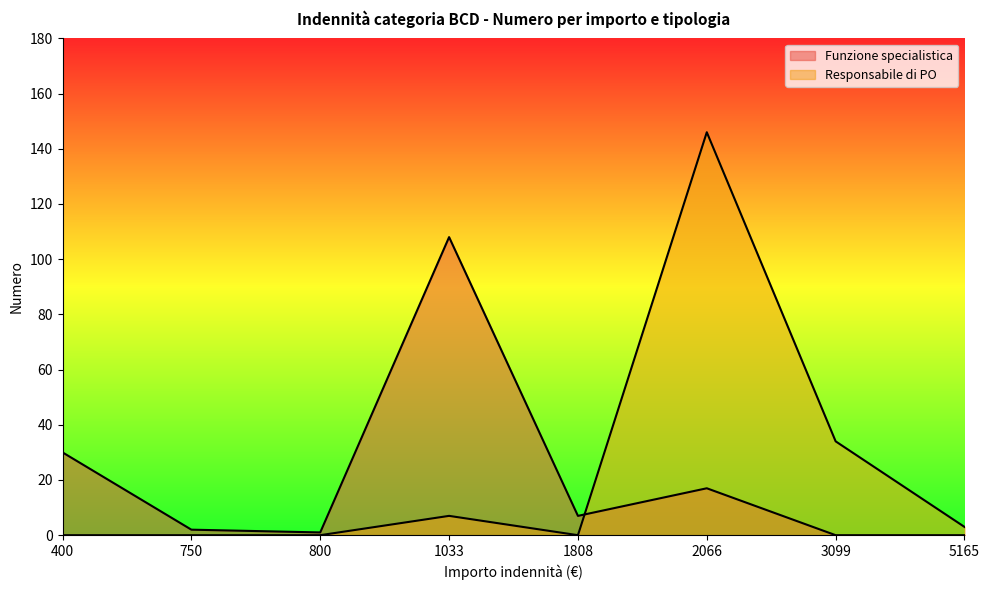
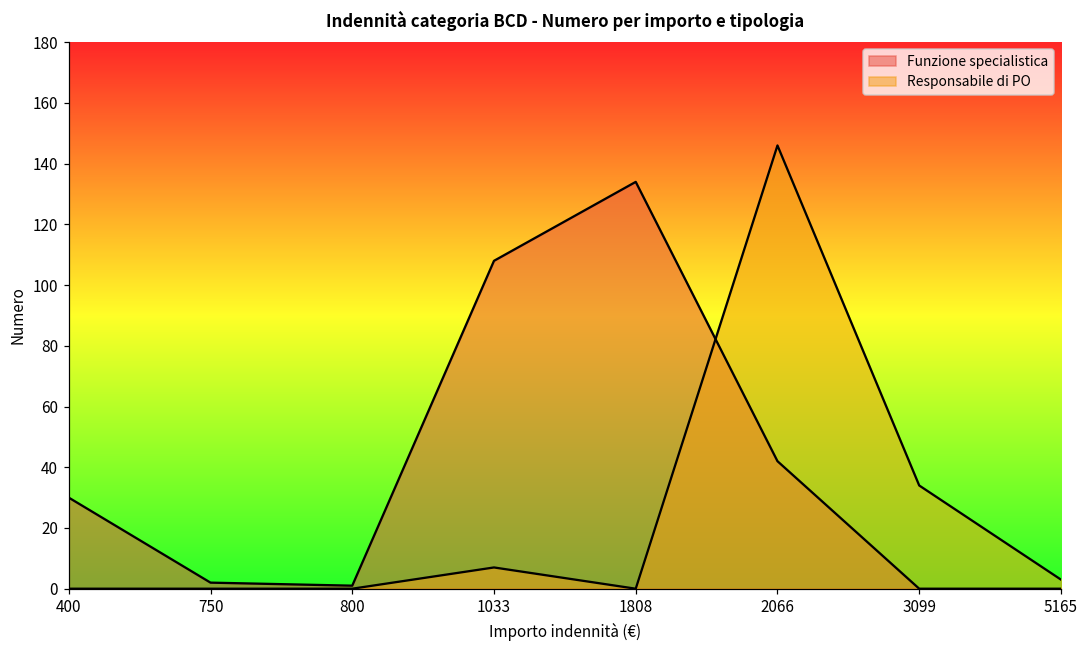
Funzione specialistica, 1808: 7 -> 134
Funzione specialistica, 2066: 17 -> 42
